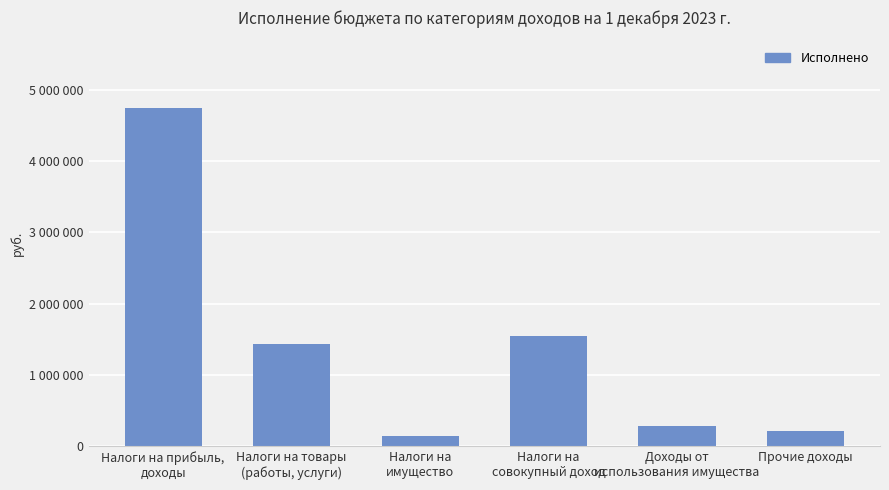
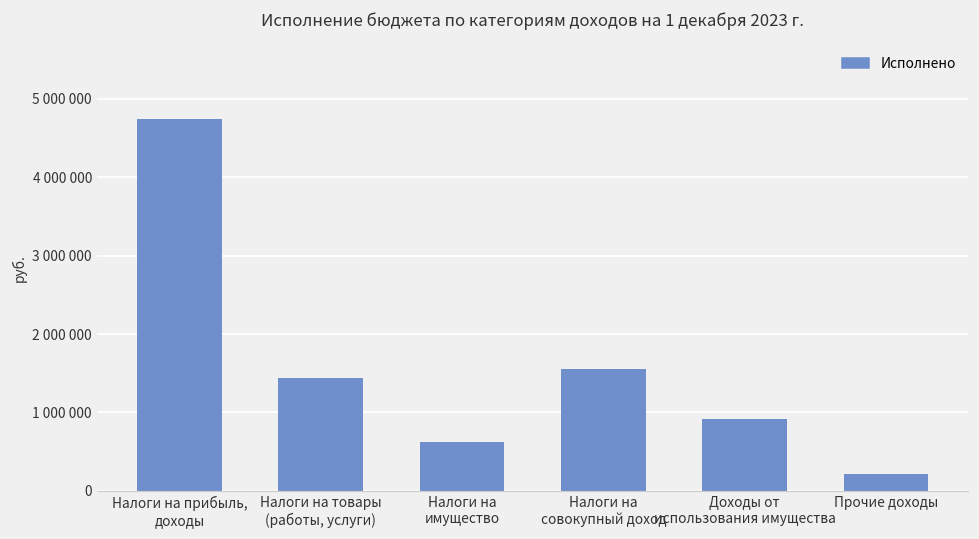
Налоги на имущество: 100000 -> 600000
Доходы от использования имущества: 300000 -> 900000
